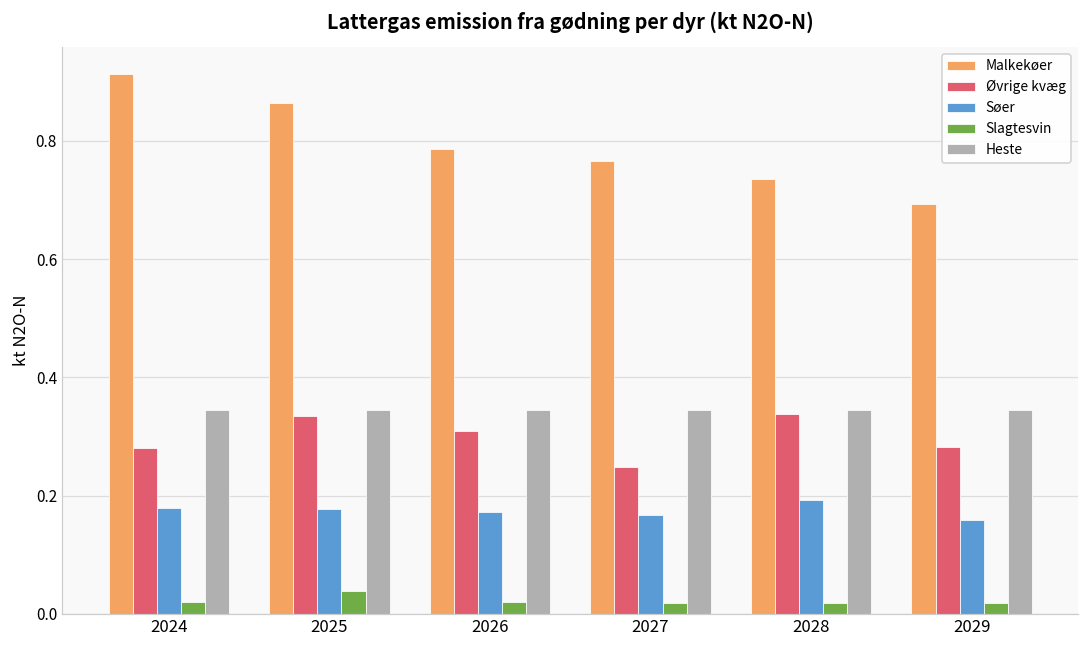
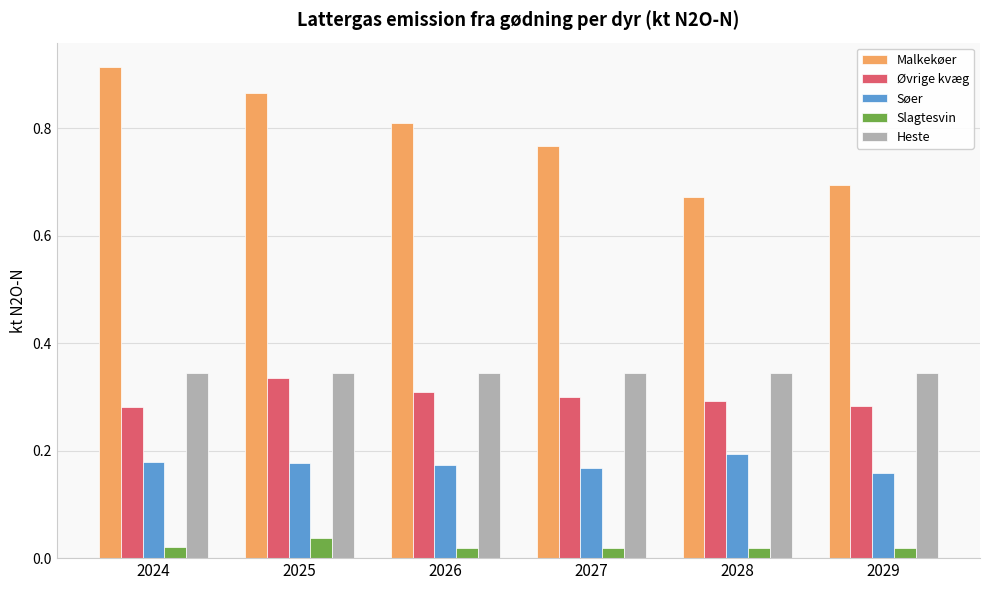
Malkekøer, 2026: 0.79 -> 0.81
Øvrige kvæg, 2027: 0.25 -> 0.30
Malkekøer, 2028: 0.73 -> 0.67
Øvrige kvæg, 2028: 0.34 -> 0.29
